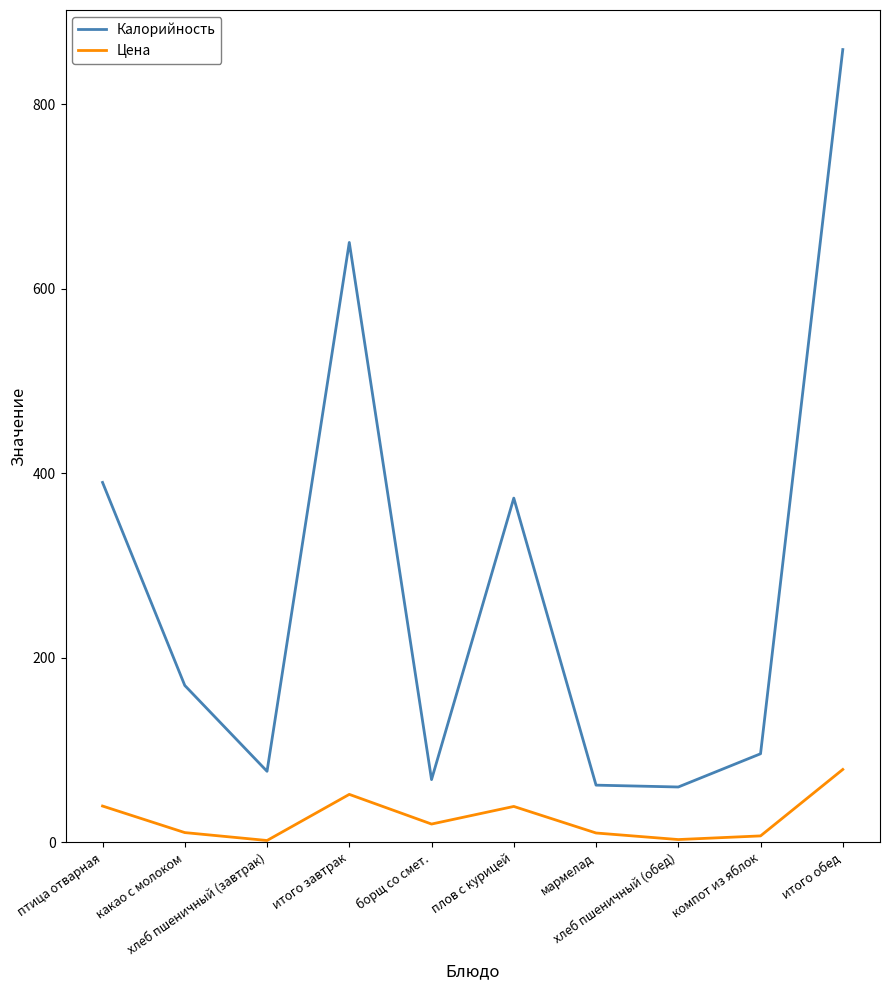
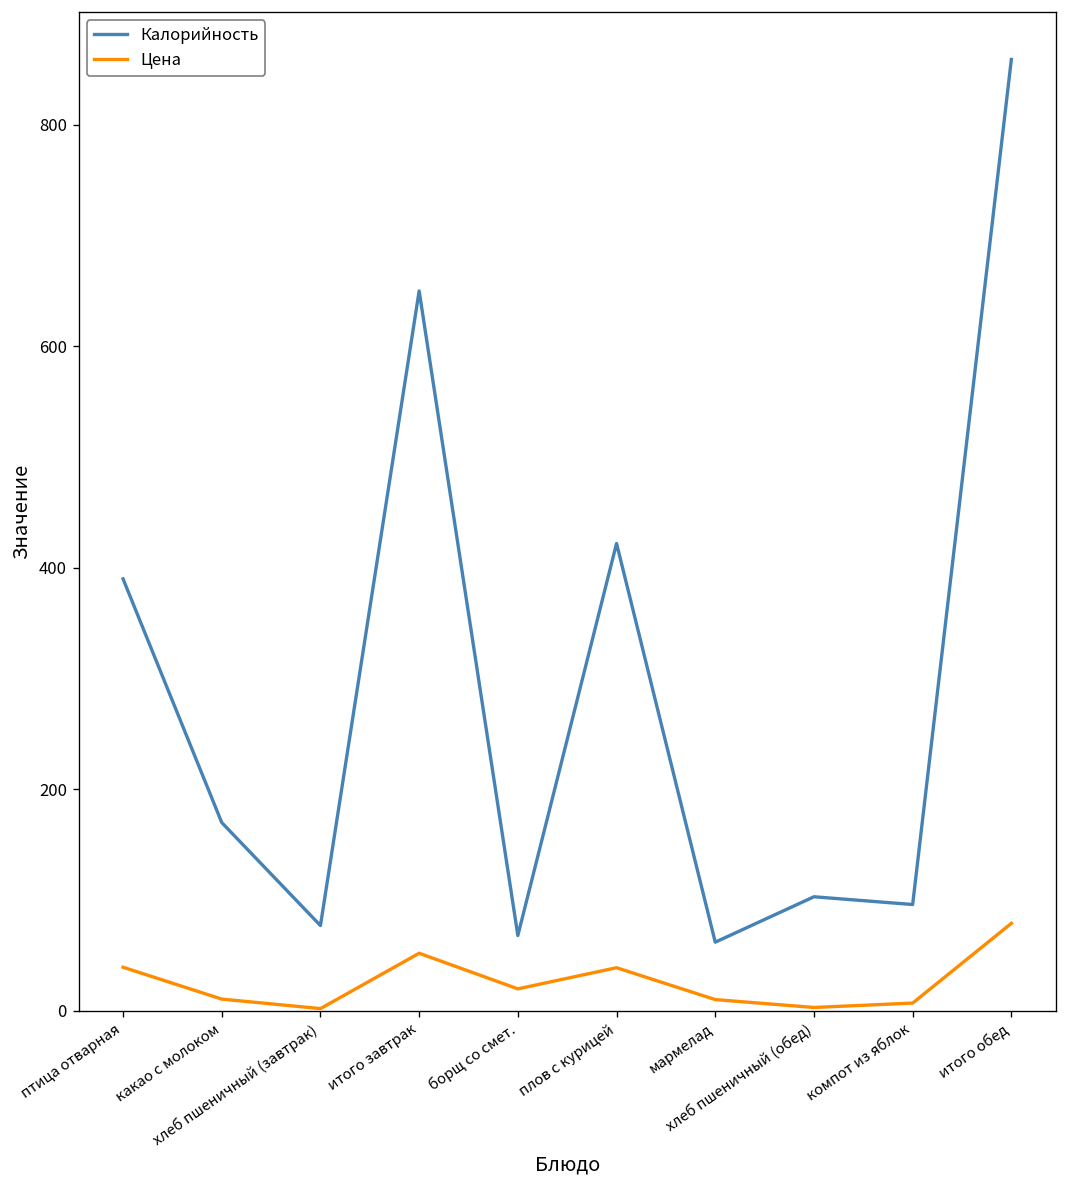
Калорийность, плов с курицей: 370 -> 420
Калорийность, хлеб пшеничный (обед): 60 -> 100
